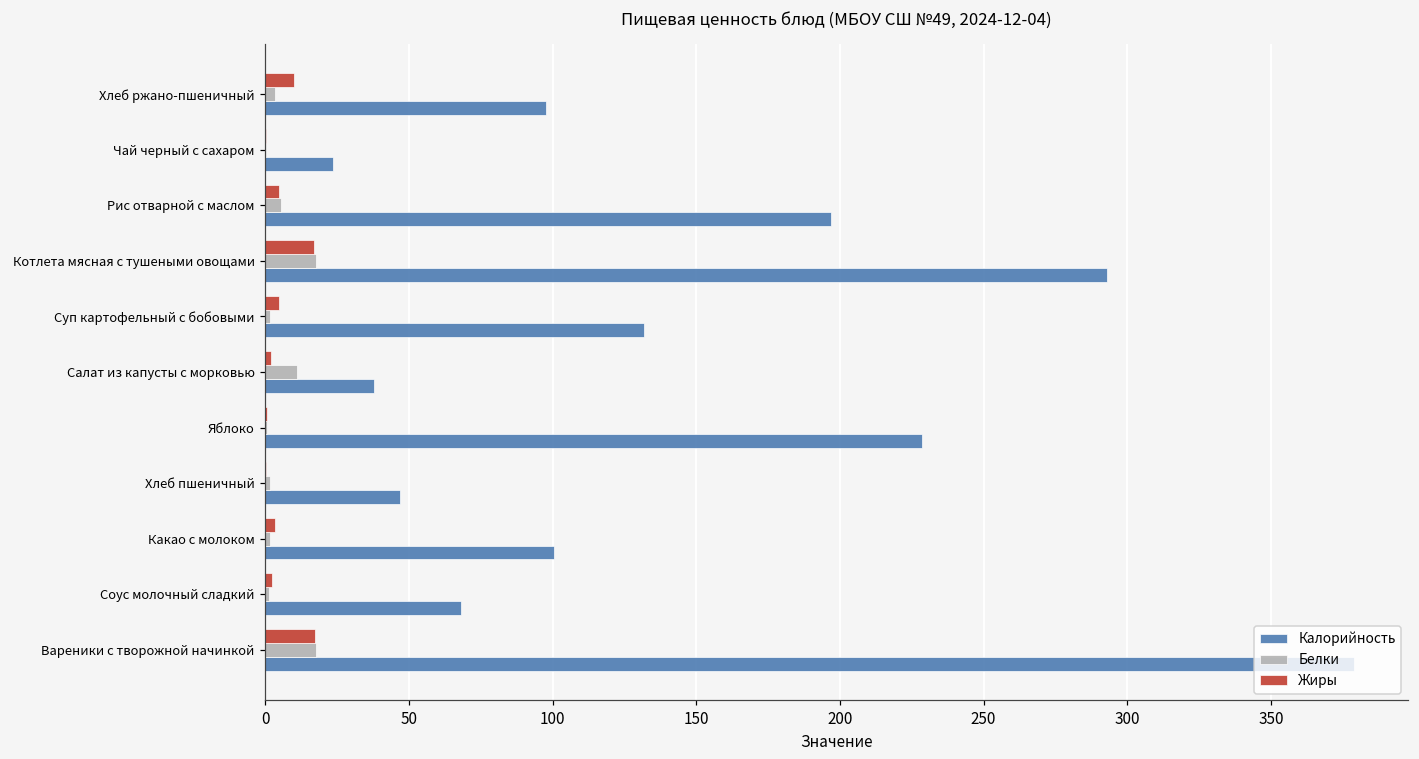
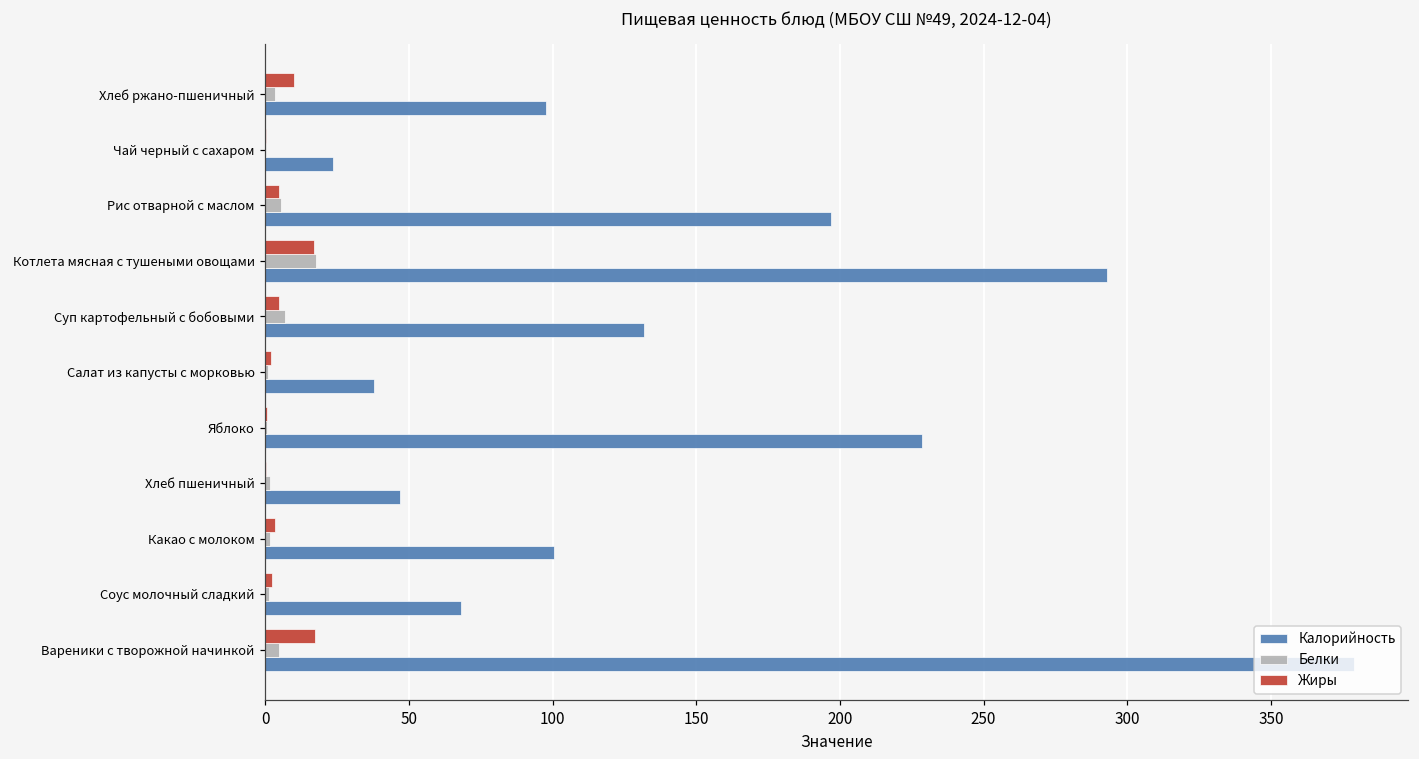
Белки, Суп картофельный с бобовыми: 2 -> 7
Белки, Салат из капусты с морковью: 11 -> 1
Белки, Вареники с творожной начинкой: 18 -> 5
